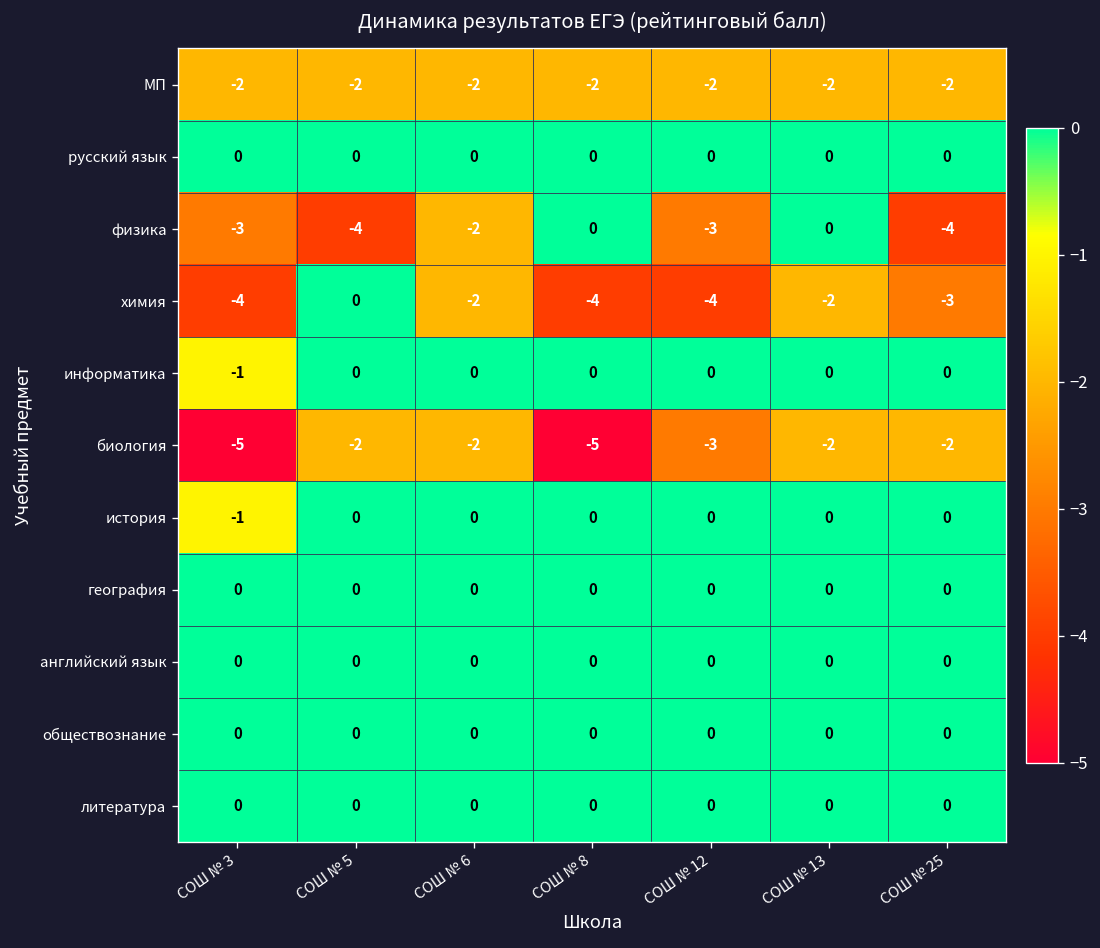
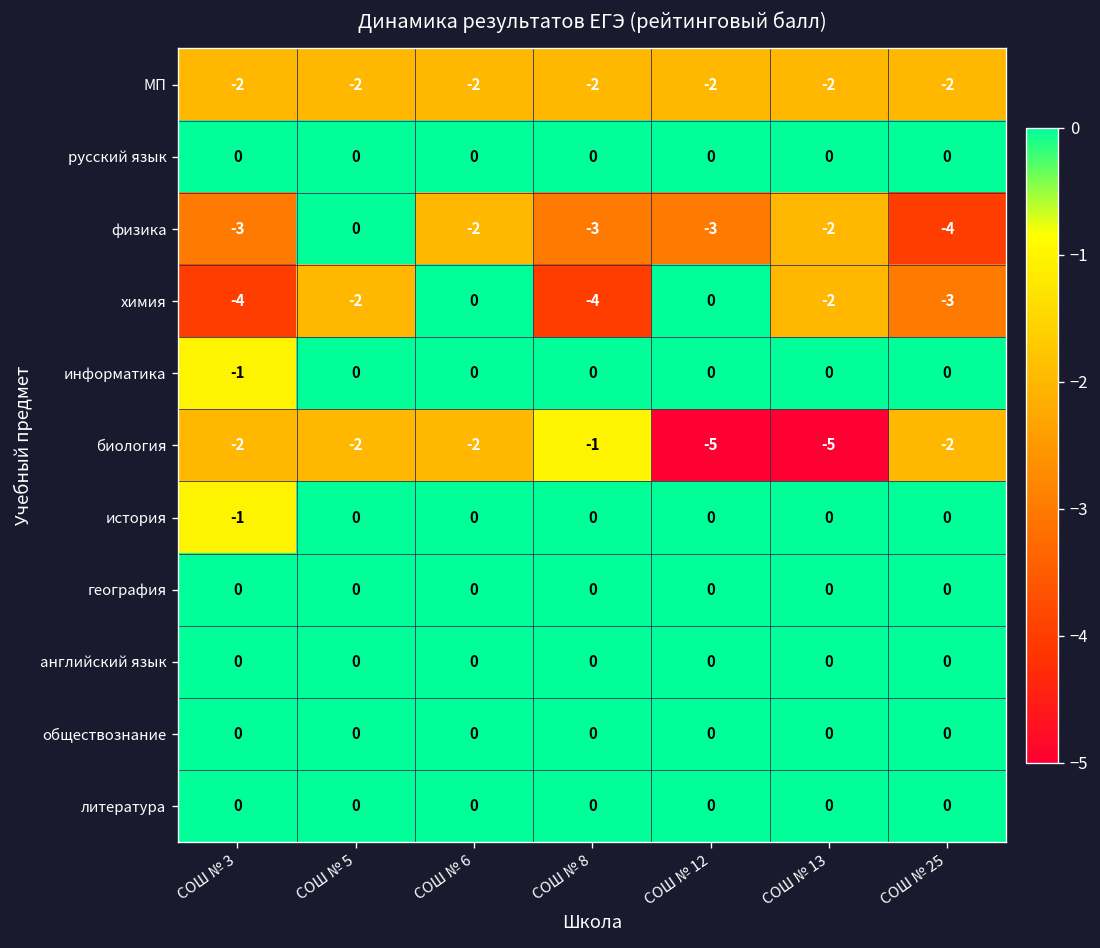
физика, СОШ № 5: -4 -> 0
физика, СОШ № 8: 0 -> -3
физика, СОШ № 13: 0 -> -2
химия, СОШ № 5: 0 -> -2
химия, СОШ № 6: -2 -> 0
химия, СОШ № 12: -4 -> 0
биология, СОШ № 3: -5 -> -2
биология, СОШ № 8: -5 -> -1
биология, СОШ № 12: -3 -> -5
биология, СОШ № 13: -2 -> -5
